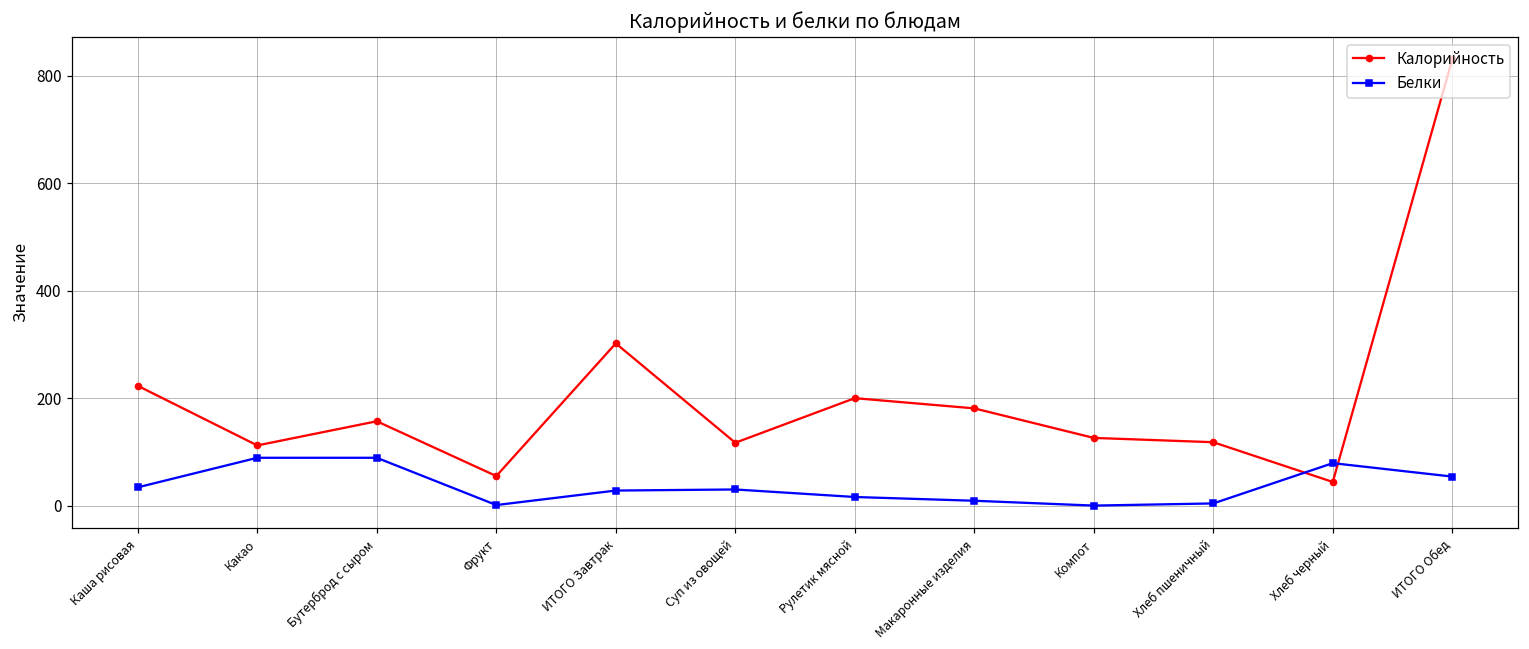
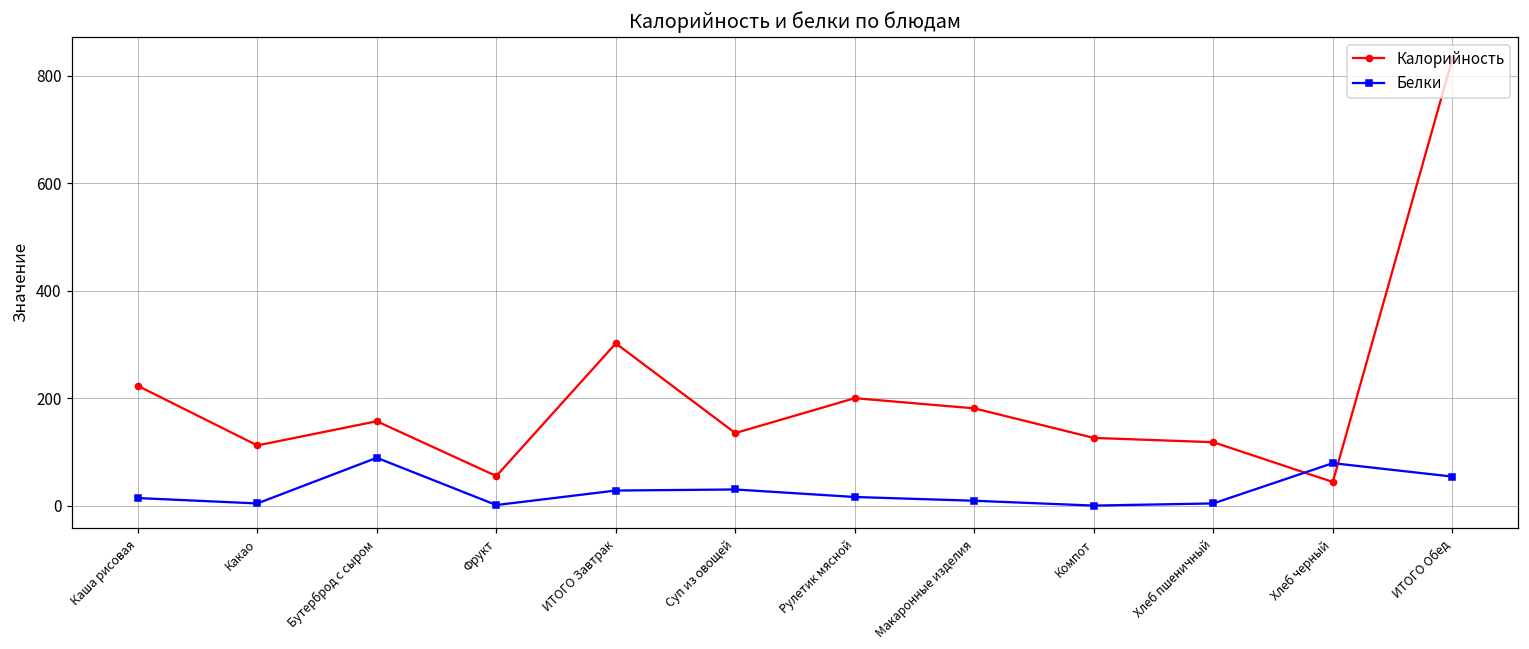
Белки, Каша рисовая: 30 -> 10
Белки, Какао: 90 -> 0
Калорийность, Суп из овощей: 120 -> 140
